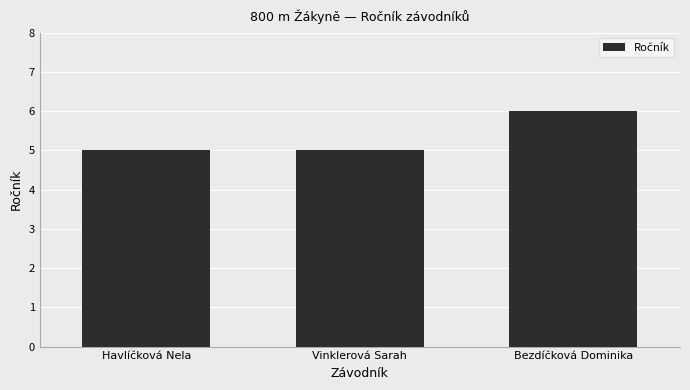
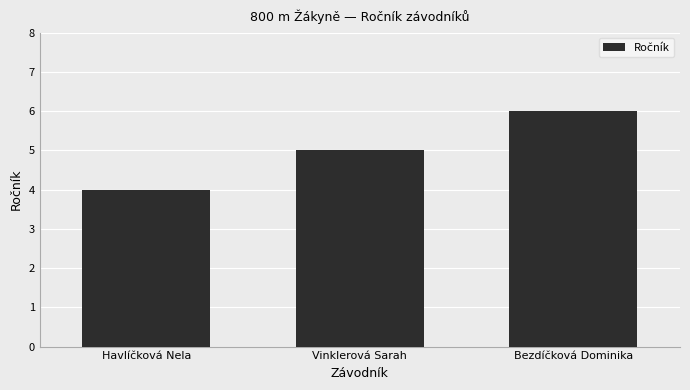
Havlíčková Nela: 5 -> 4
